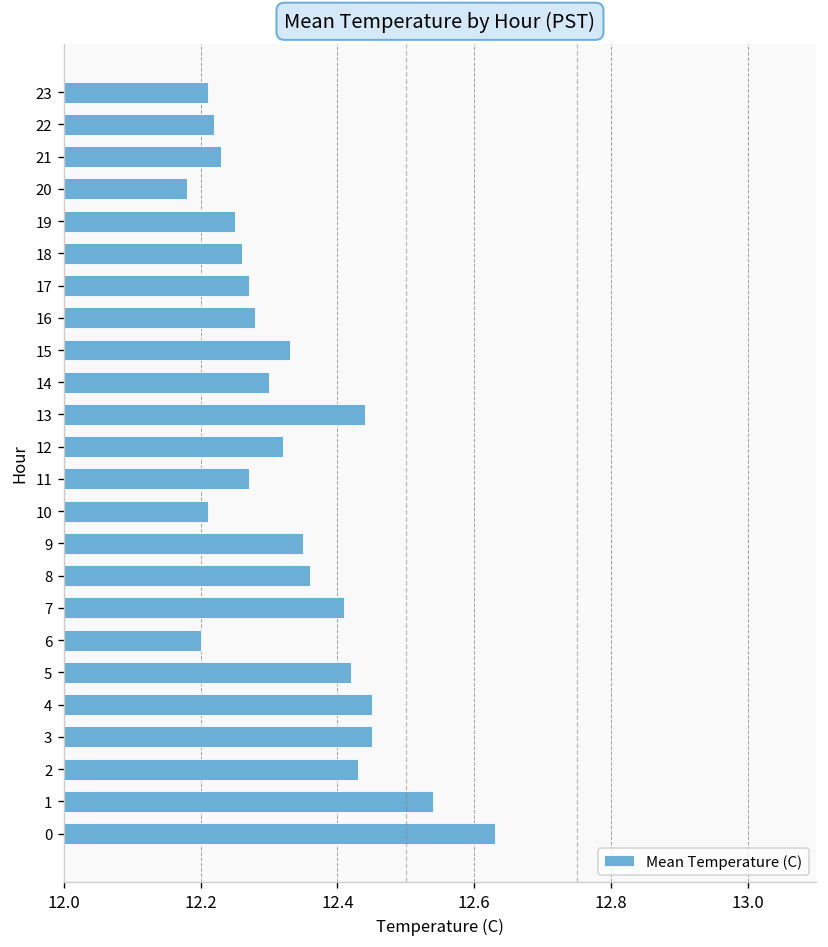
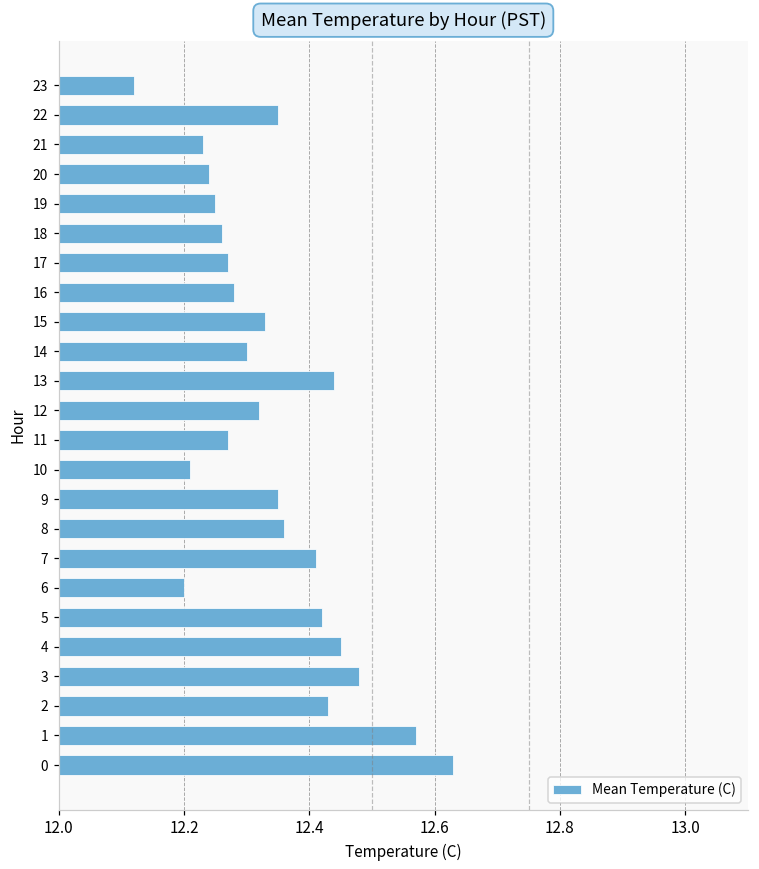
23: 12.21 -> 12.12
22: 12.22 -> 12.35
20: 12.18 -> 12.24
3: 12.45 -> 12.48
1: 12.54 -> 12.57
